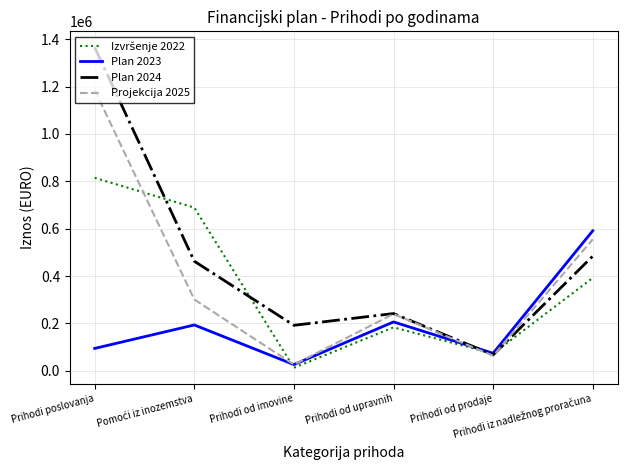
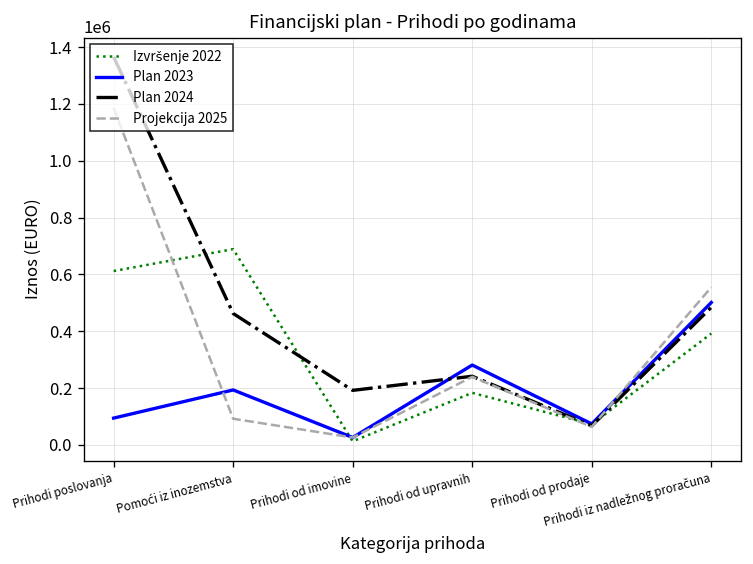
Izvršenje 2022, Prihodi poslovanja: 810000 -> 610000
Projekcija 2025, Pomoći iz inozemstva: 300000 -> 90000
Plan 2023, Prihodi od upravnih: 210000 -> 280000
Plan 2023, Prihodi iz nadležnog proračuna: 590000 -> 500000
